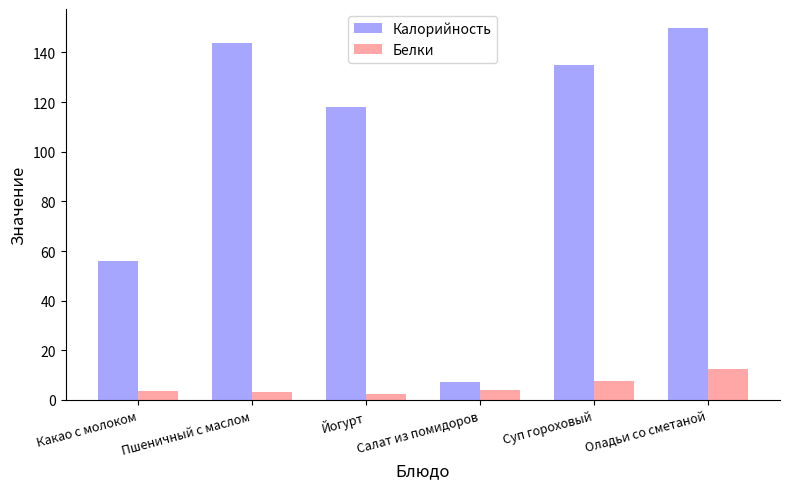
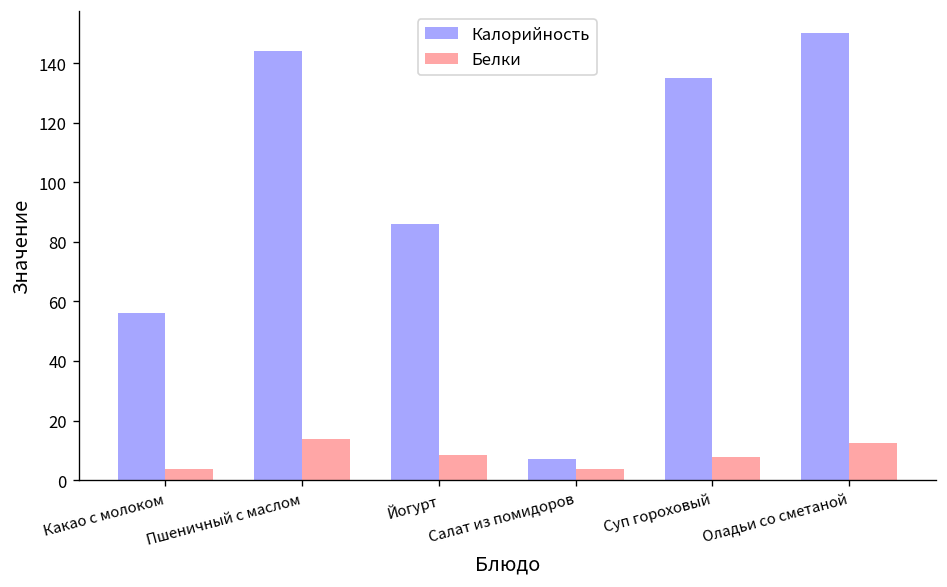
Белки, Пшеничный с маслом: 3 -> 14
Калорийность, Йогурт: 118 -> 86
Белки, Йогурт: 2 -> 9
